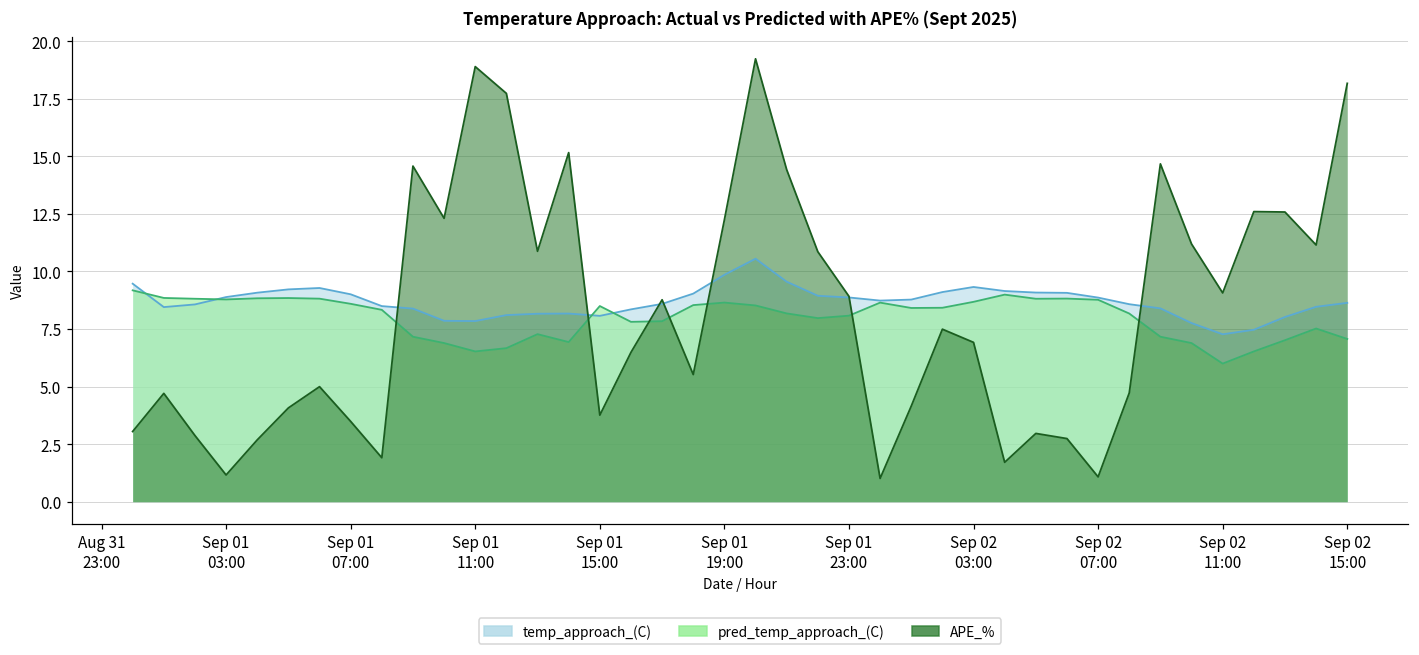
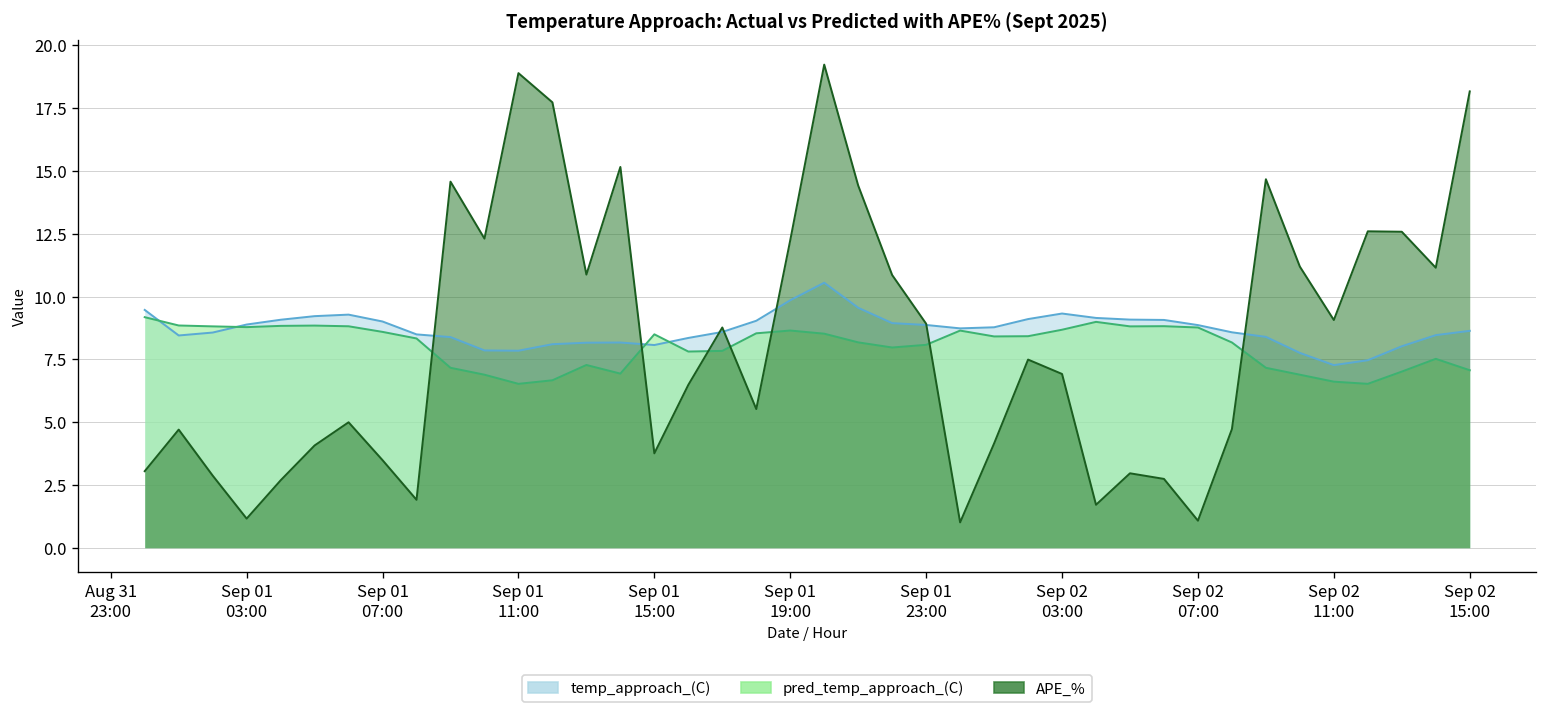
pred_temp_approach_(C), Sep 02 11:00: 6.0 -> 6.6
